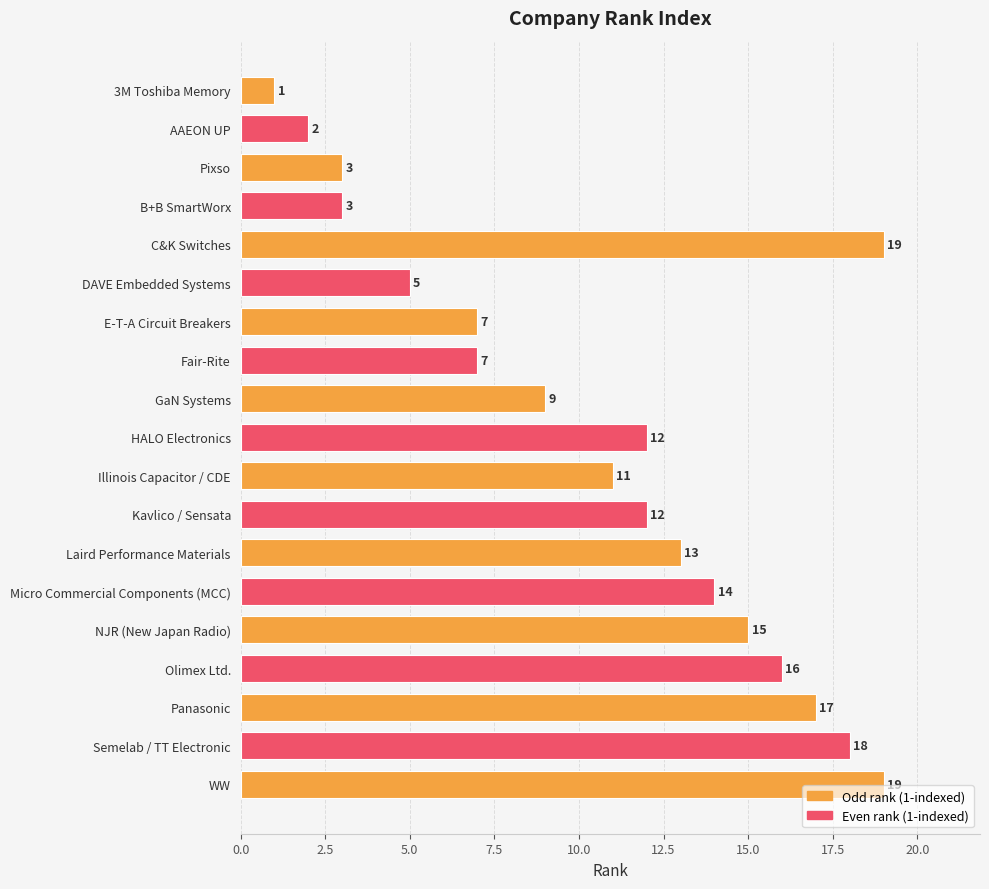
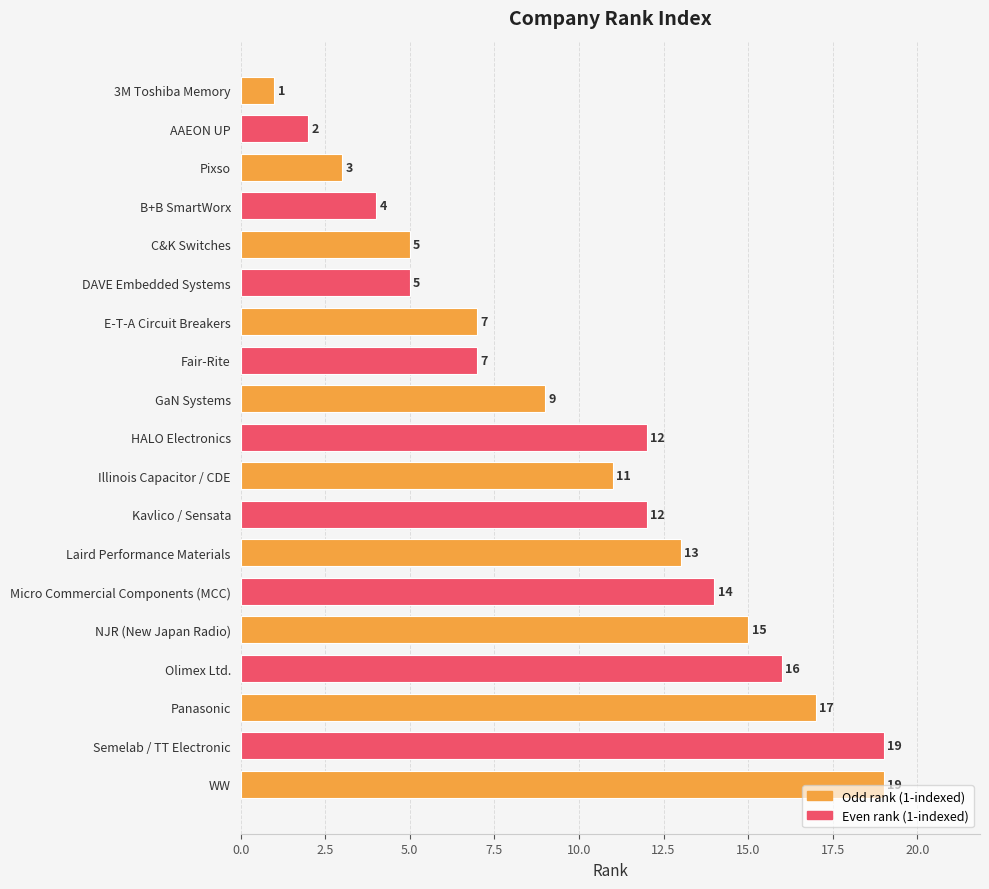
B+B SmartWorx: 3 -> 4
C&K Switches: 19 -> 5
Semelab / TT Electronic: 18 -> 19
